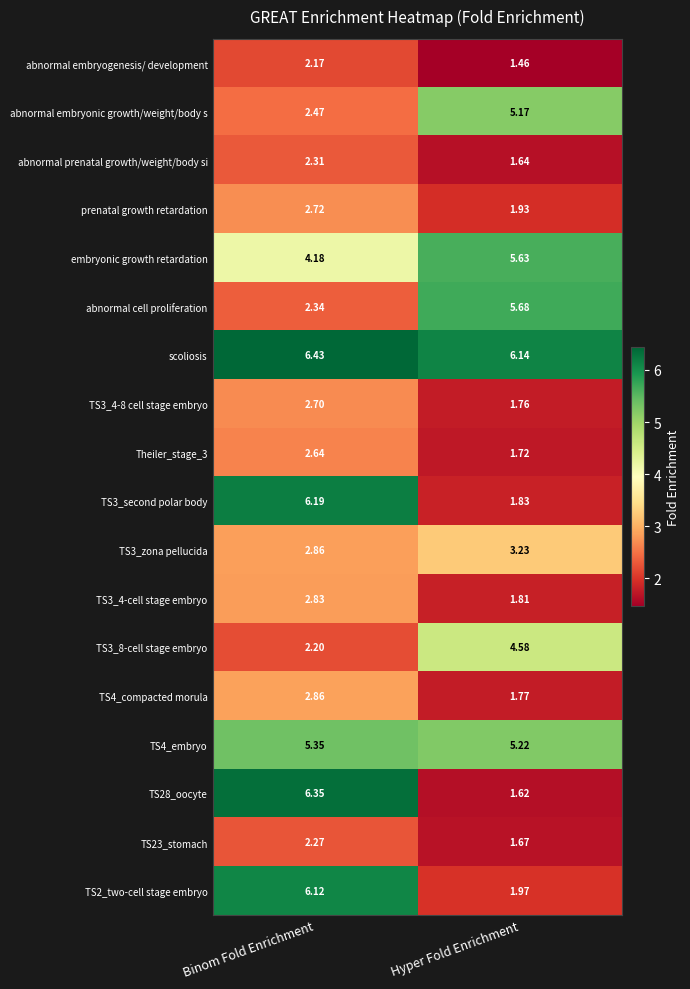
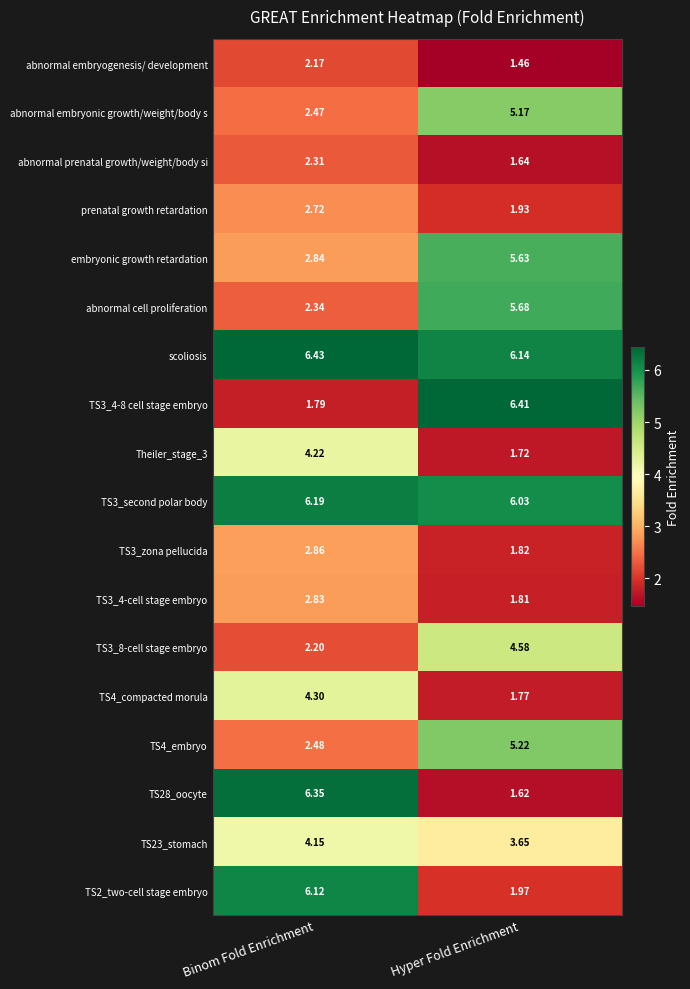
embryonic growth retardation, Binom Fold Enrichment: 4.18 -> 2.84
TS3_4-8 cell stage embryo, Binom Fold Enrichment: 2.70 -> 1.79
TS3_4-8 cell stage embryo, Hyper Fold Enrichment: 1.76 -> 6.41
Theiler_stage_3, Binom Fold Enrichment: 2.64 -> 4.22
TS3_second polar body, Hyper Fold Enrichment: 1.83 -> 6.03
TS3_zona pellucida, Hyper Fold Enrichment: 3.23 -> 1.82
TS4_compacted morula, Binom Fold Enrichment: 2.86 -> 4.30
TS4_embryo, Binom Fold Enrichment: 5.35 -> 2.48
TS23_stomach, Binom Fold Enrichment: 2.27 -> 4.15
TS23_stomach, Hyper Fold Enrichment: 1.67 -> 3.65
